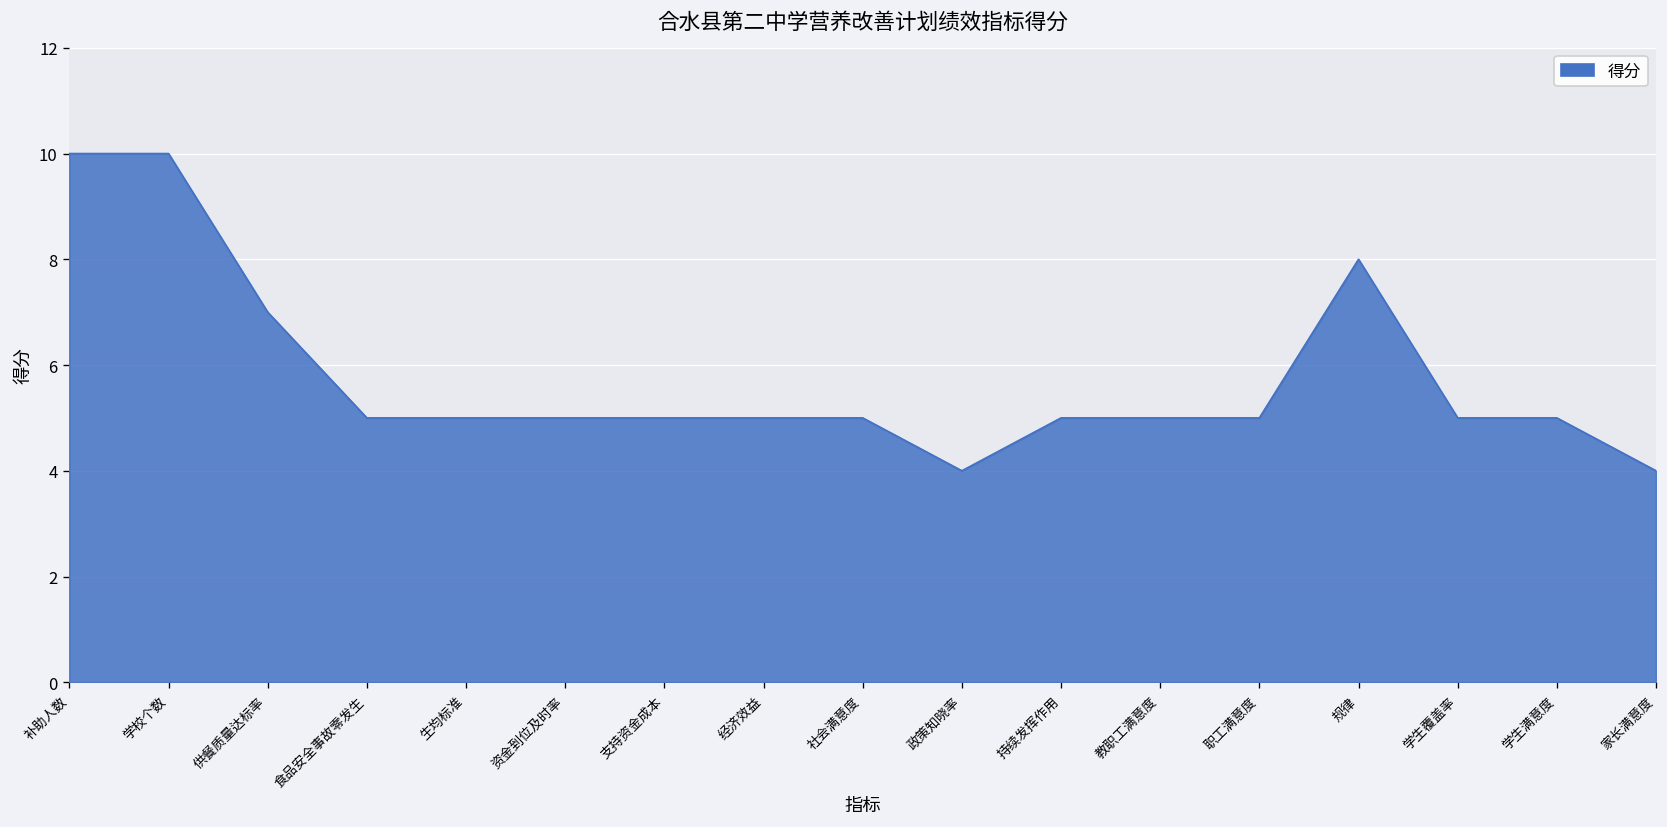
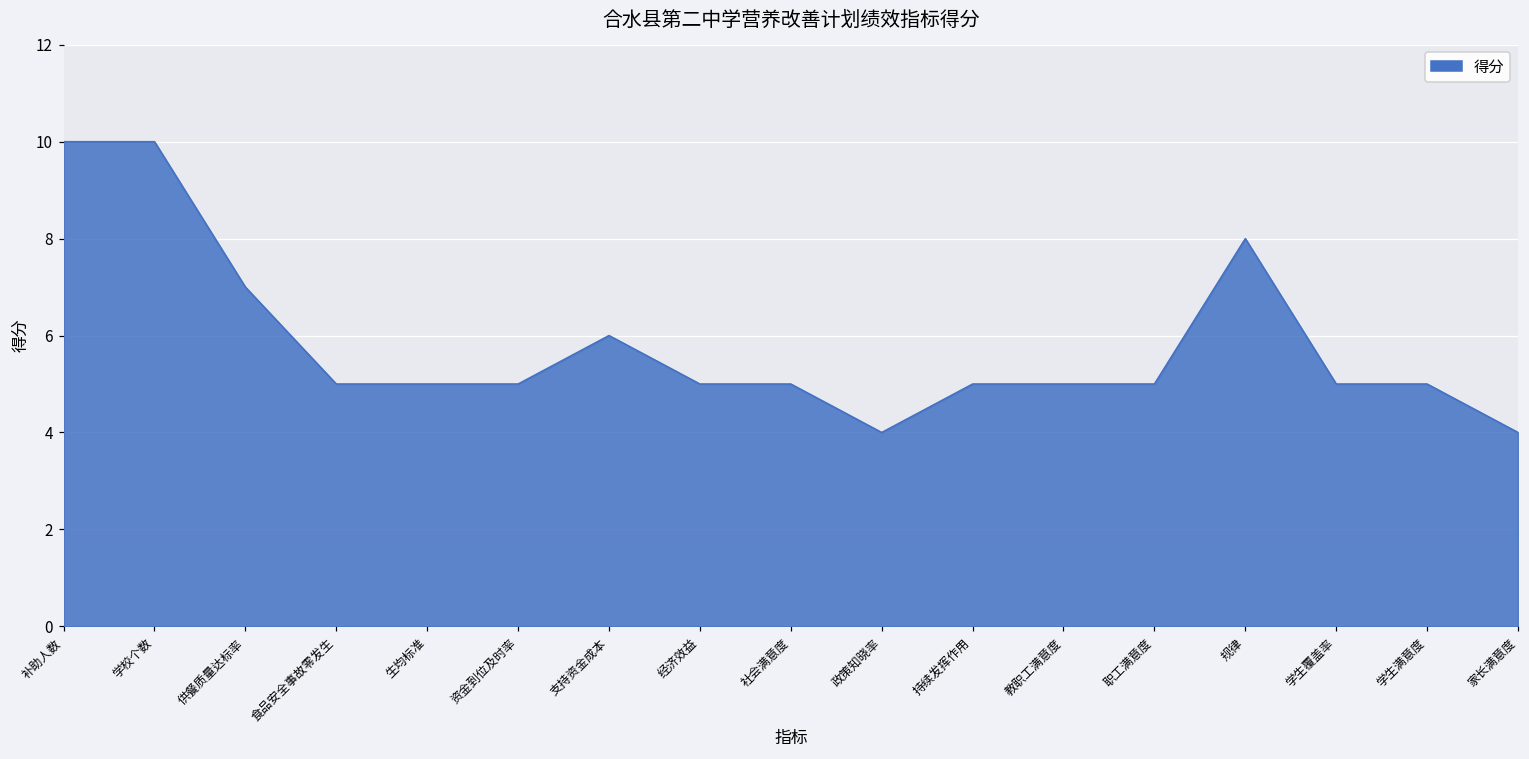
支持资金成本: 5 -> 6
